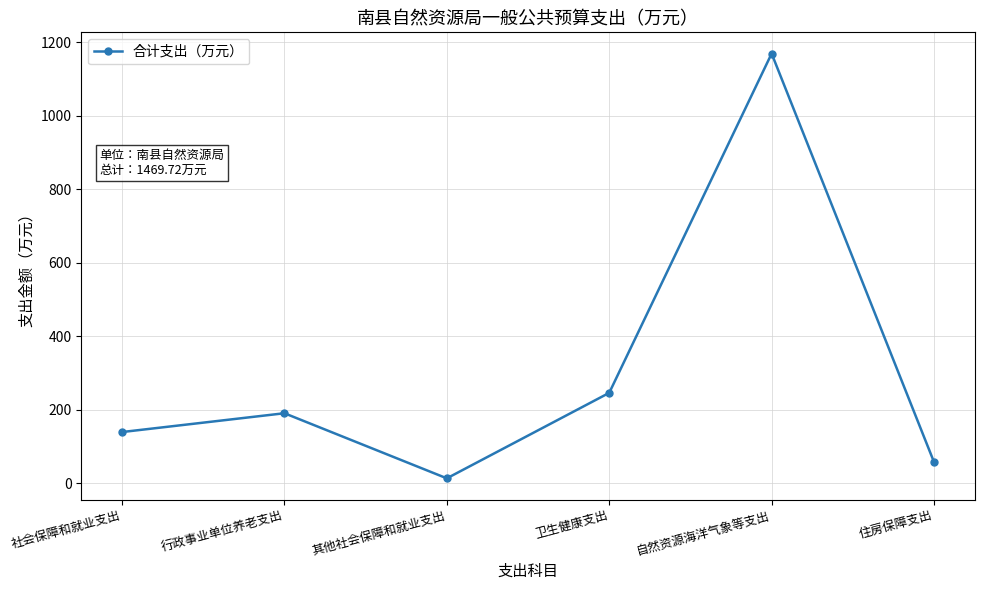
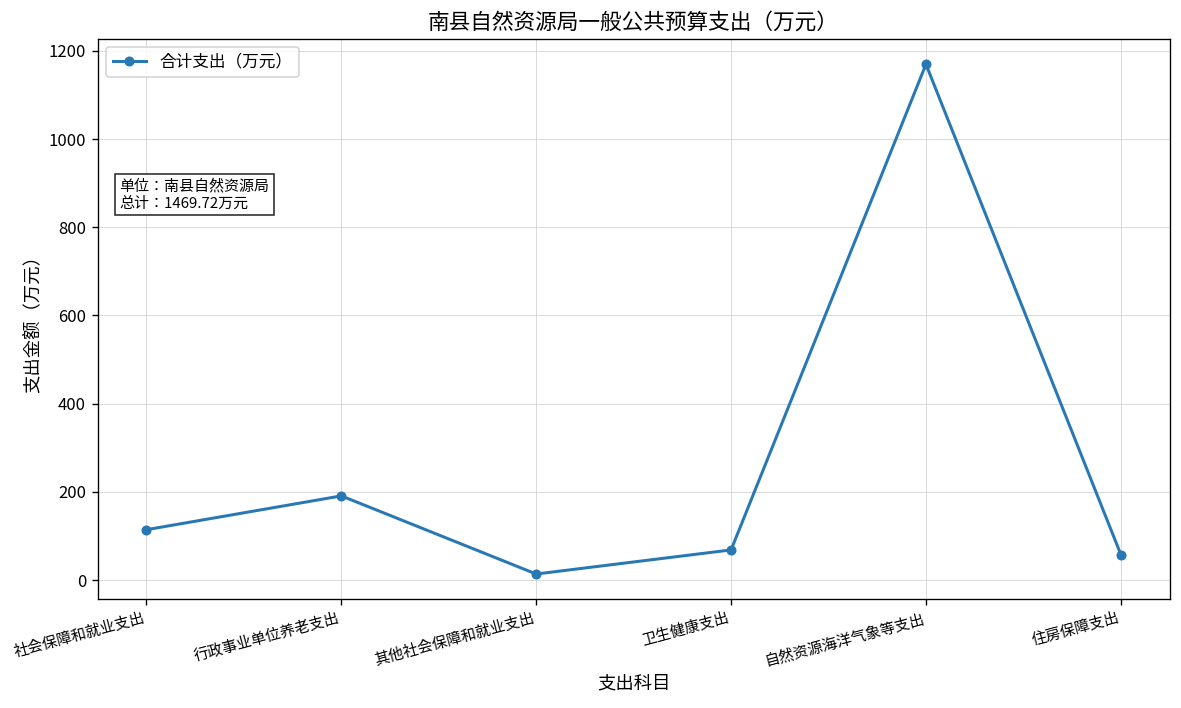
社会保障和就业支出: 140 -> 110
卫生健康支出: 250 -> 70
